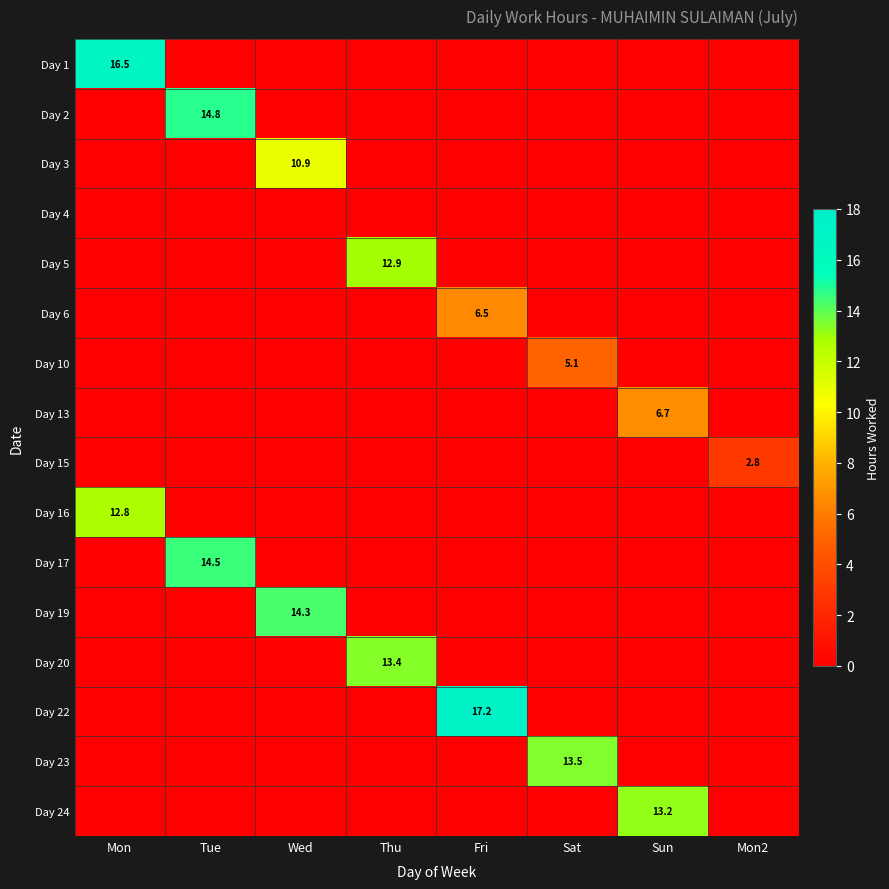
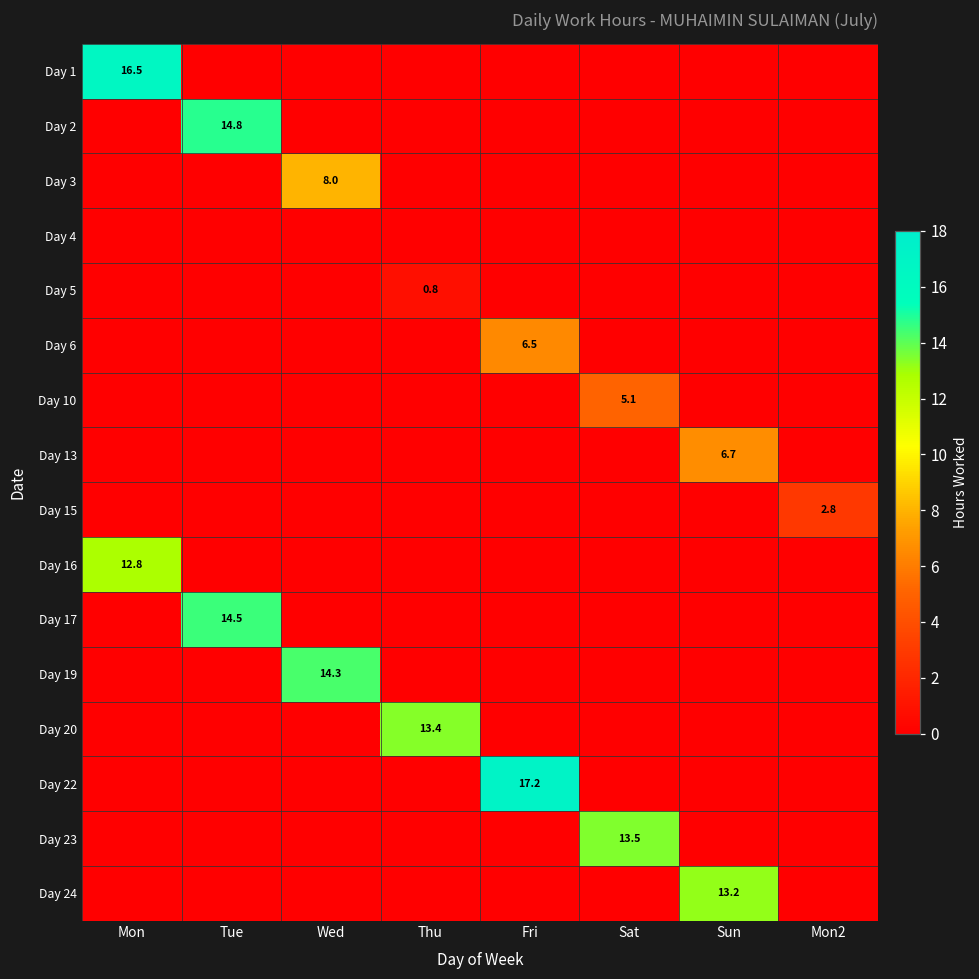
Day 3, Wed: 10.9 -> 8.0
Day 5, Thu: 12.9 -> 0.8
